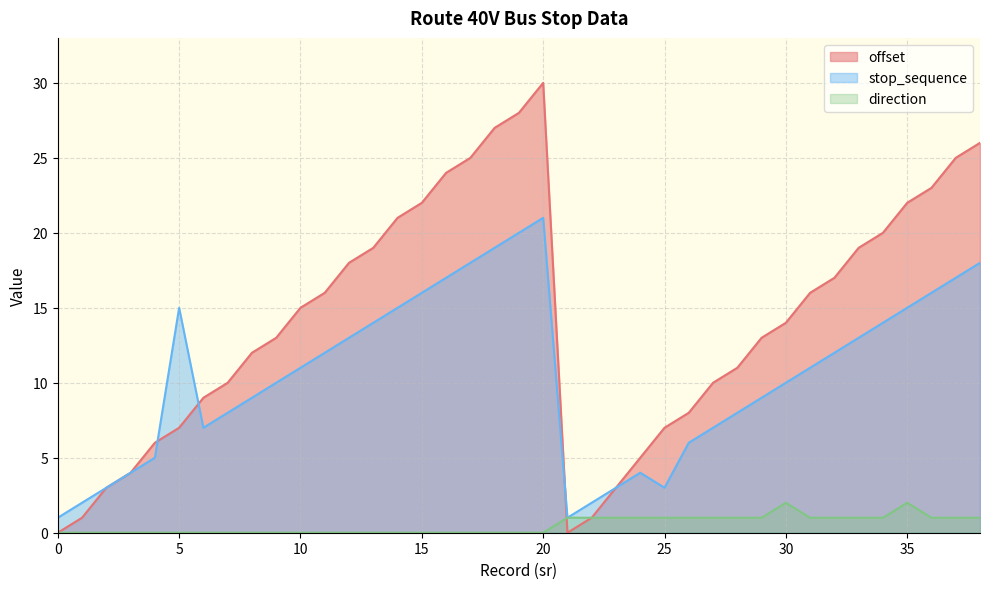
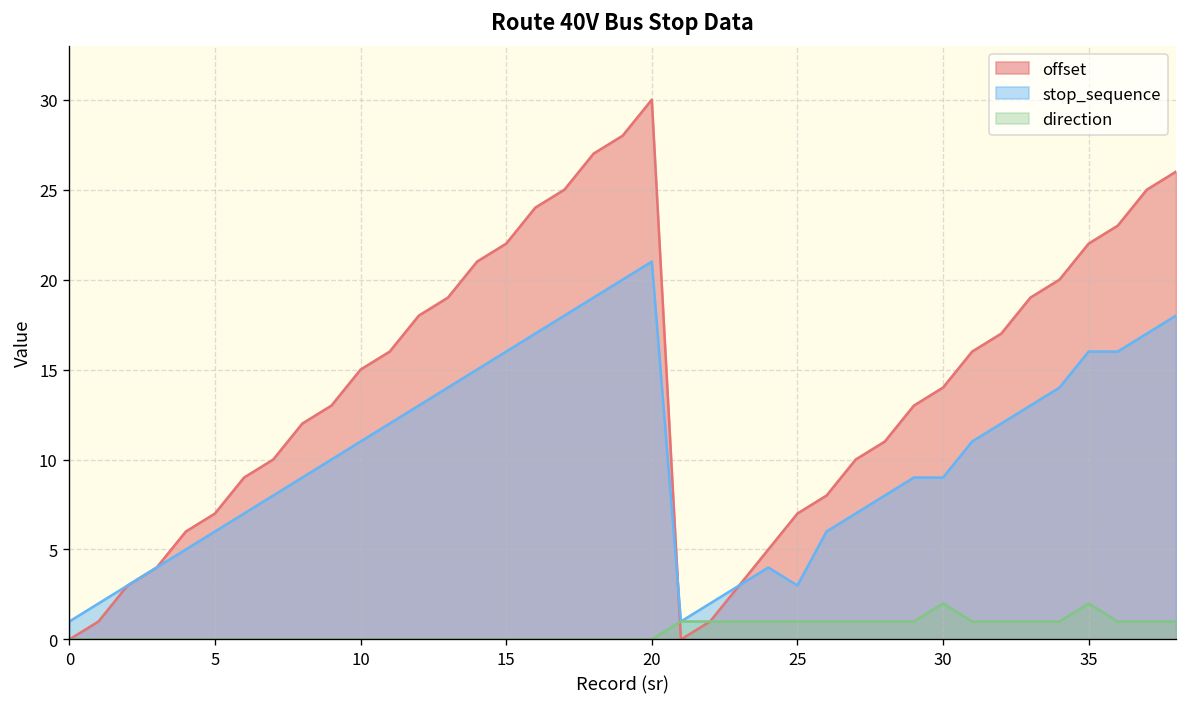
stop_sequence, 5: 15 -> 6
stop_sequence, 30: 10 -> 9
stop_sequence, 35: 15 -> 16
